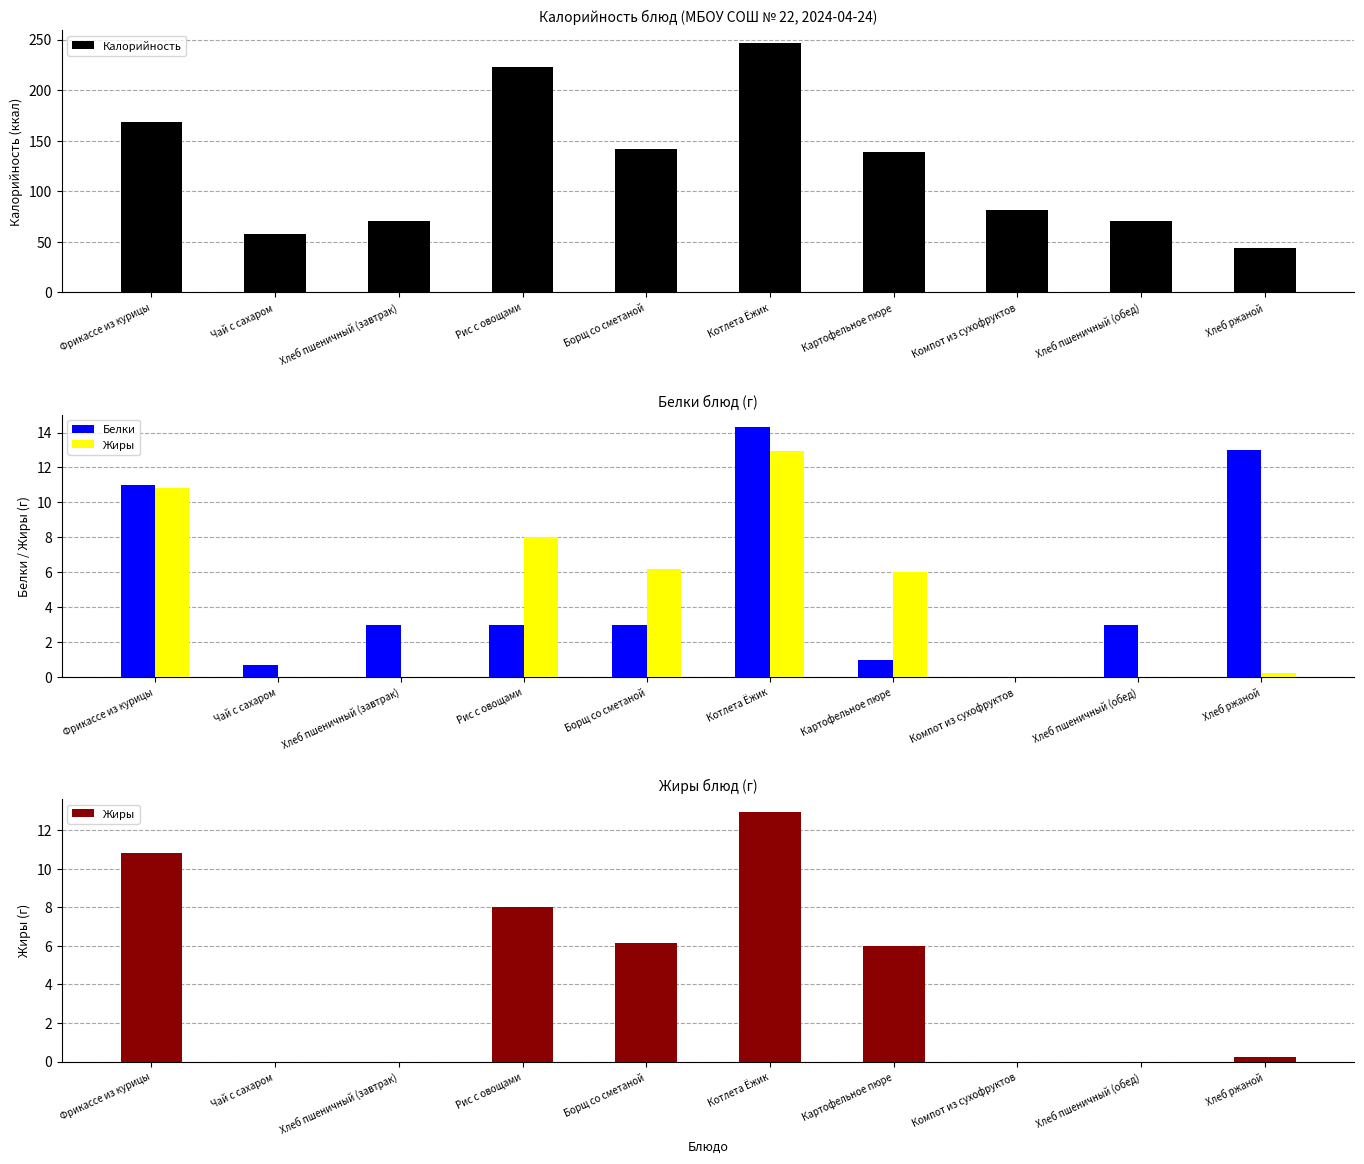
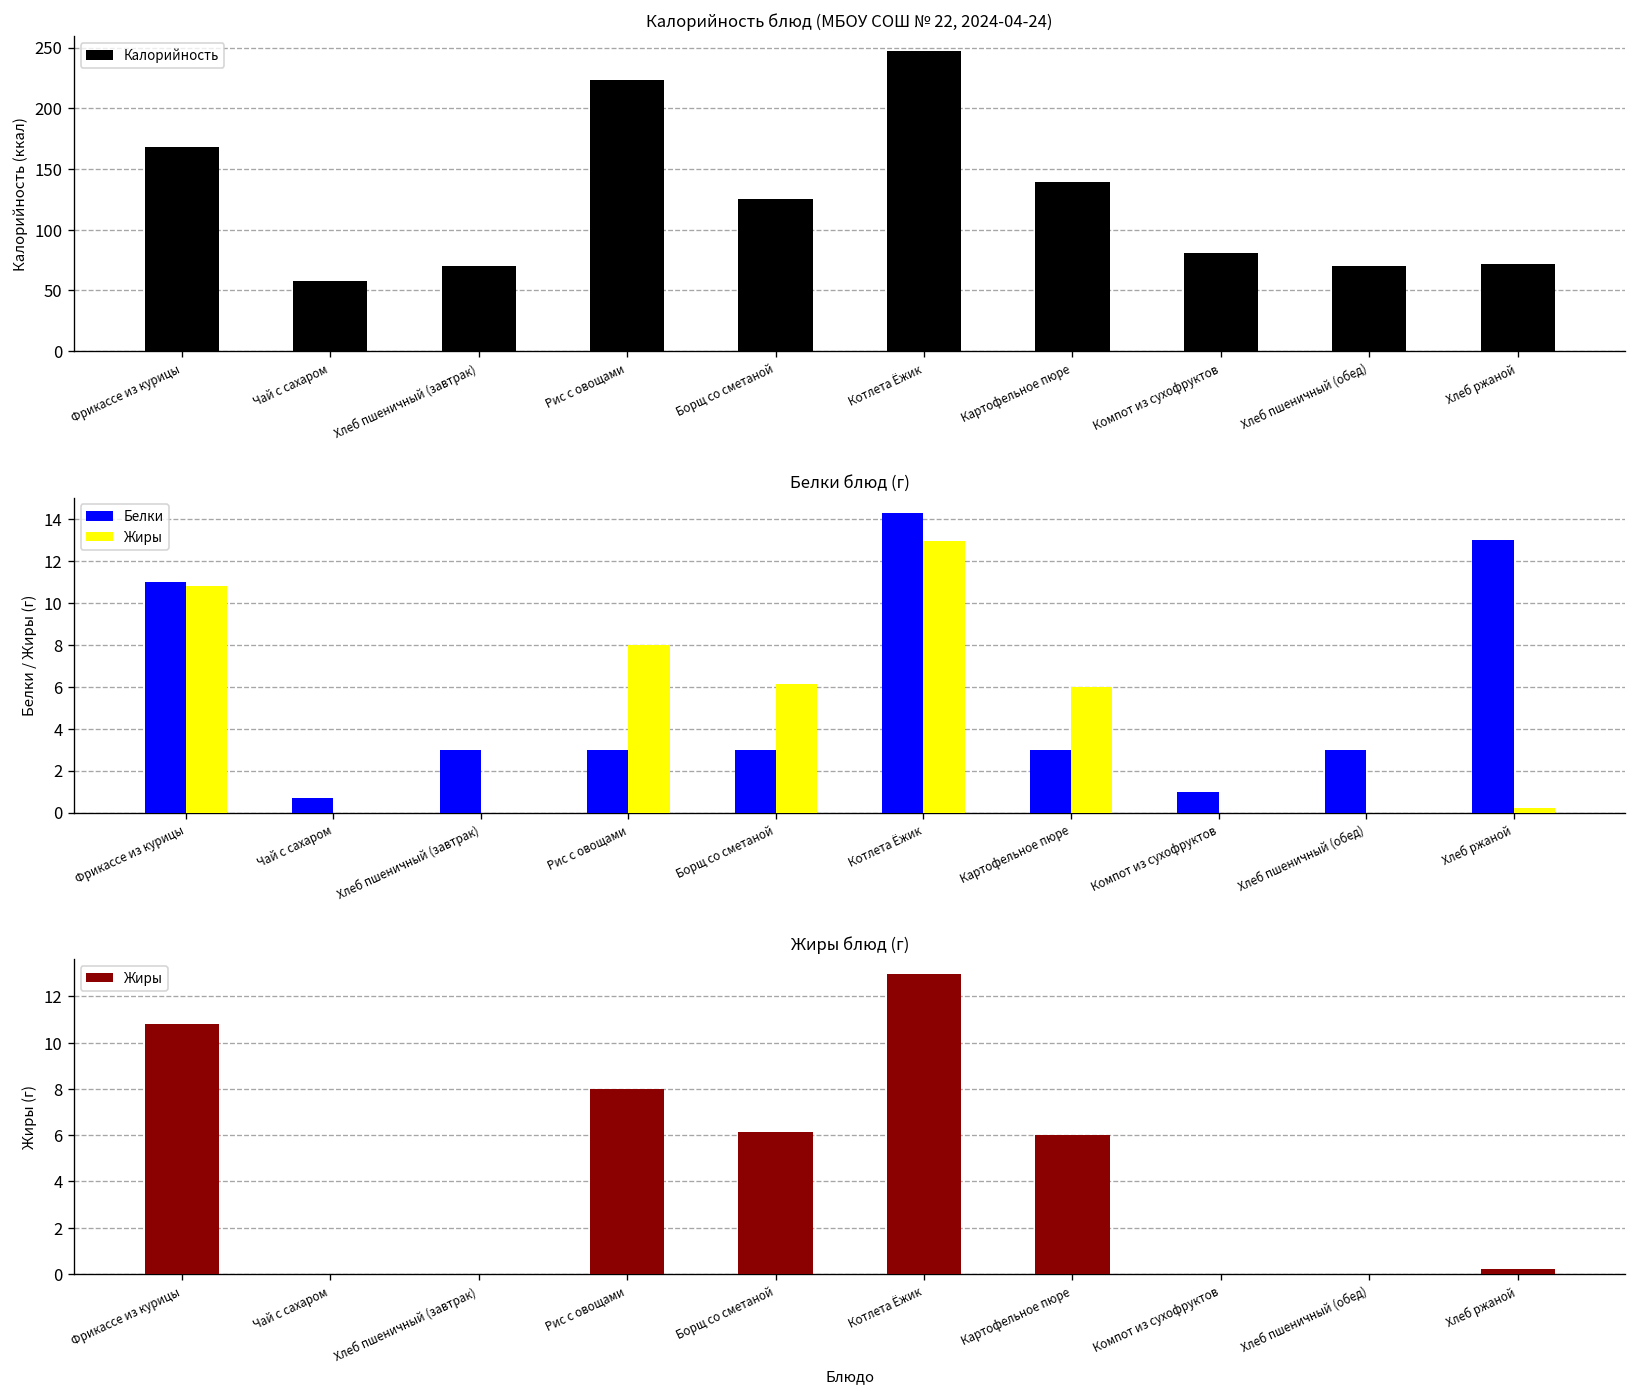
Калорийность блюд (МБОУ СОШ № 22, 2024-04-24), Борщ со сметаной: 142 -> 125
Калорийность блюд (МБОУ СОШ № 22, 2024-04-24), Хлеб ржаной: 44 -> 72
Белки блюд (г), Белки, Картофельное пюре: 1 -> 3
Белки блюд (г), Белки, Компот из сухофруктов: 0 -> 1
